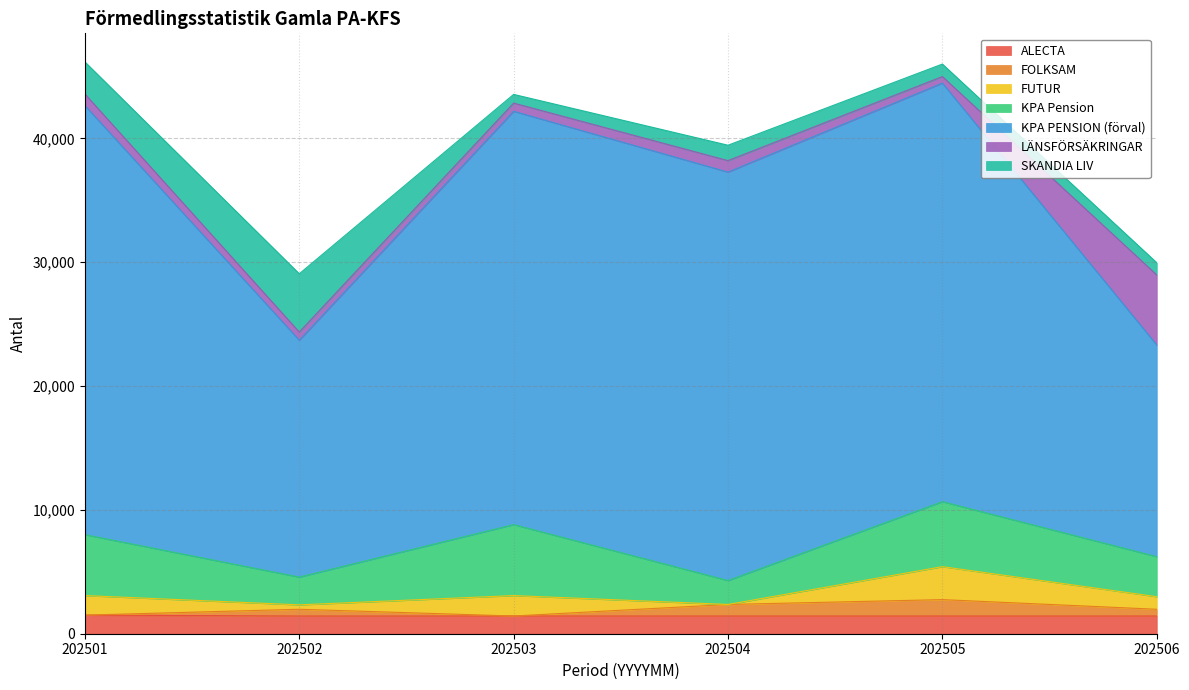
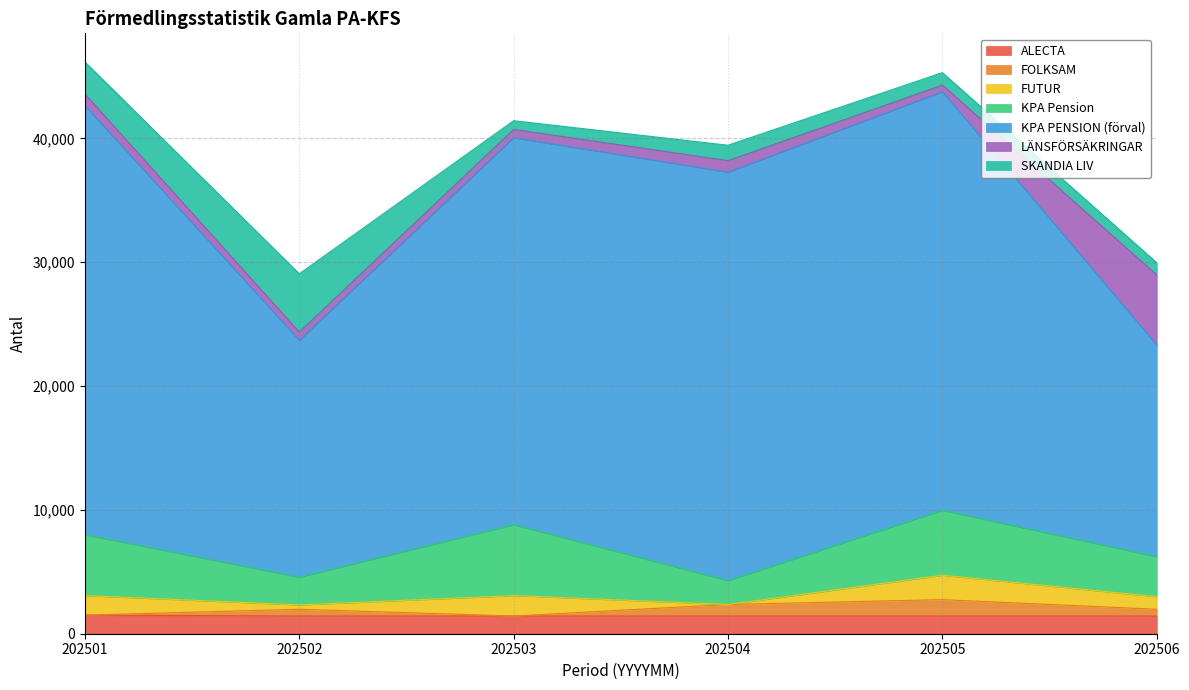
KPA PENSION (förval), 202503: 33,400 -> 31,300
FUTUR, 202505: 2,700 -> 2,000
